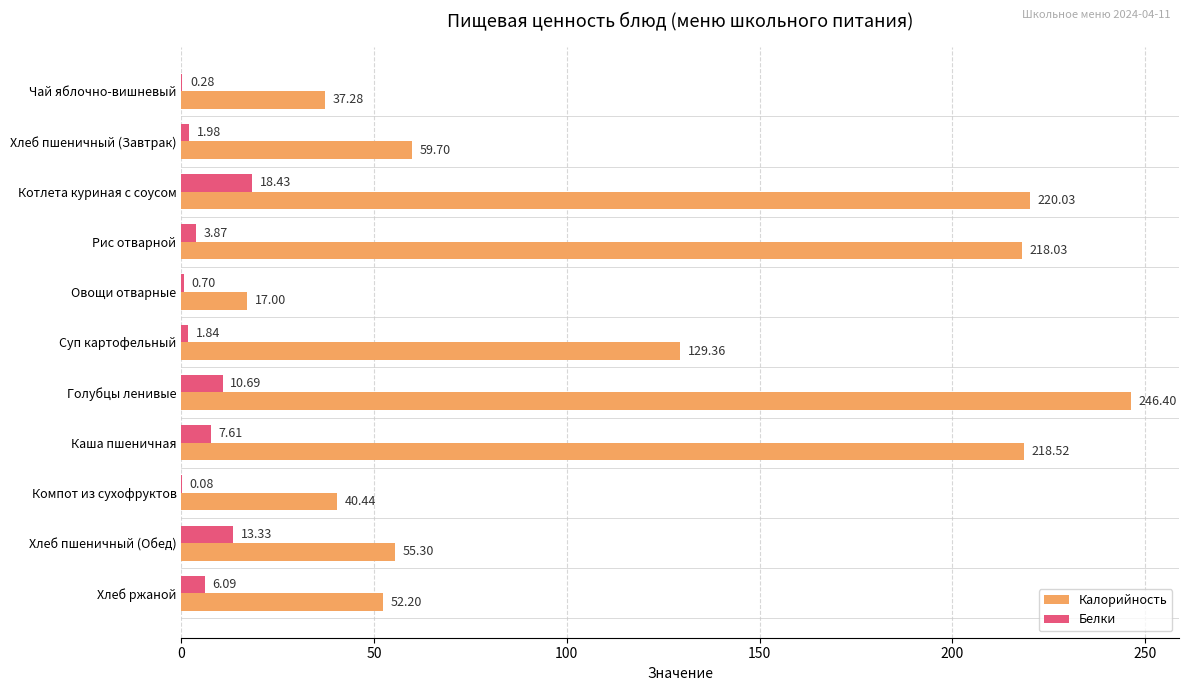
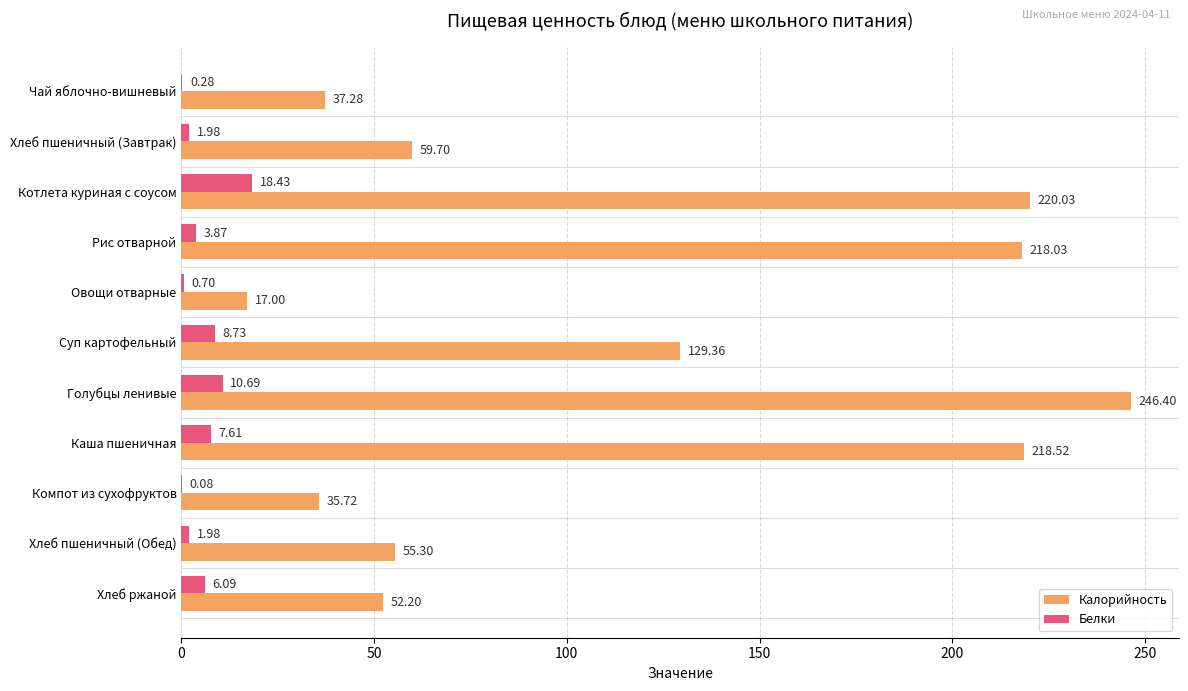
Белки, Суп картофельный: 1.84 -> 8.73
Калорийность, Компот из сухофруктов: 40.44 -> 35.72
Белки, Хлеб пшеничный (Обед): 13.33 -> 1.98
